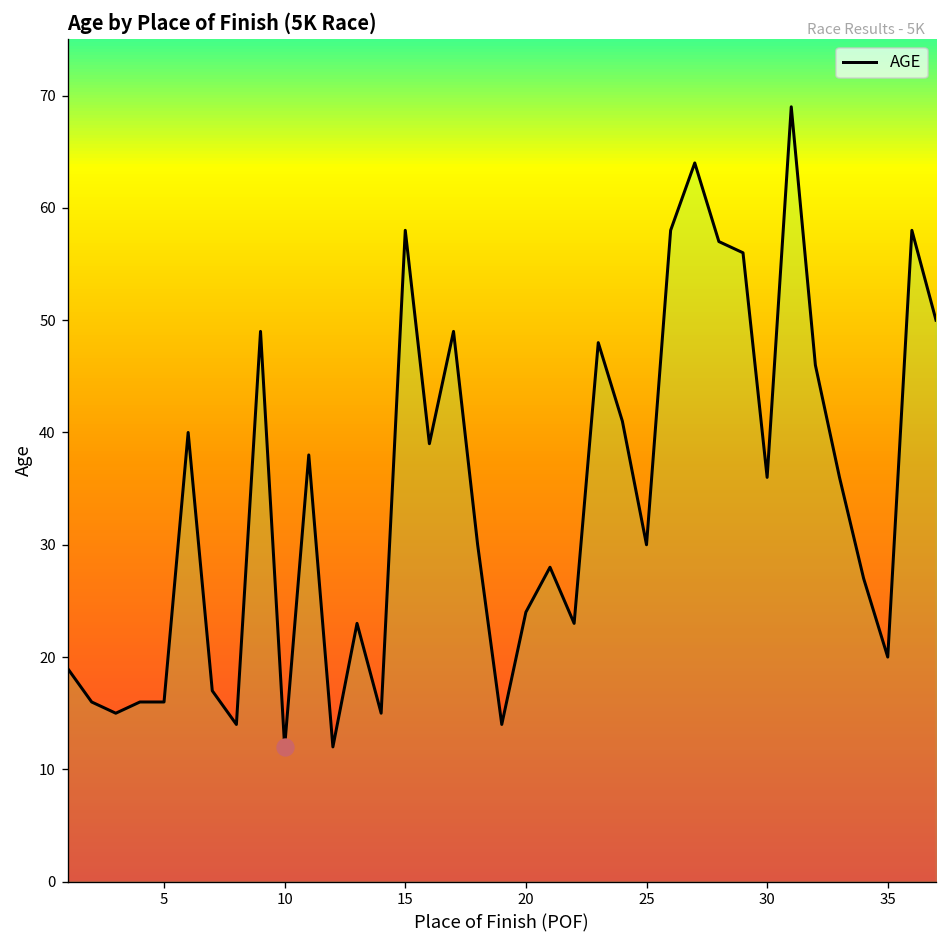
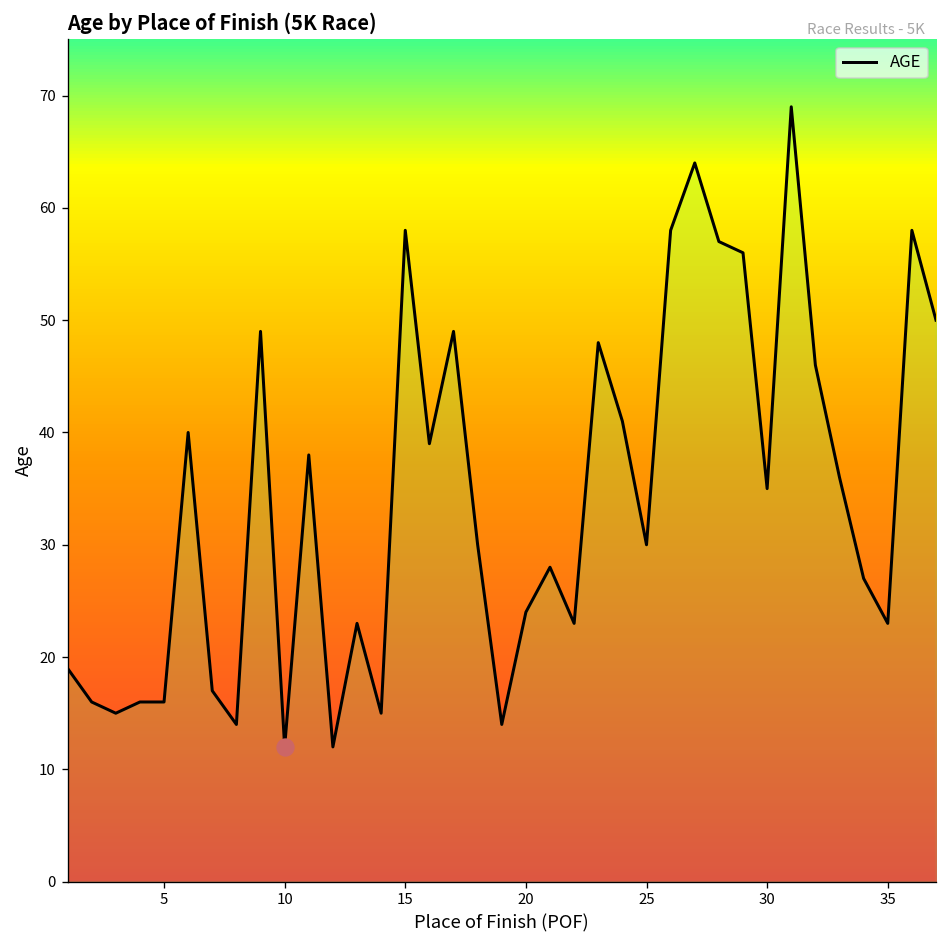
AGE, 30: 36 -> 35
AGE, 35: 20 -> 23
